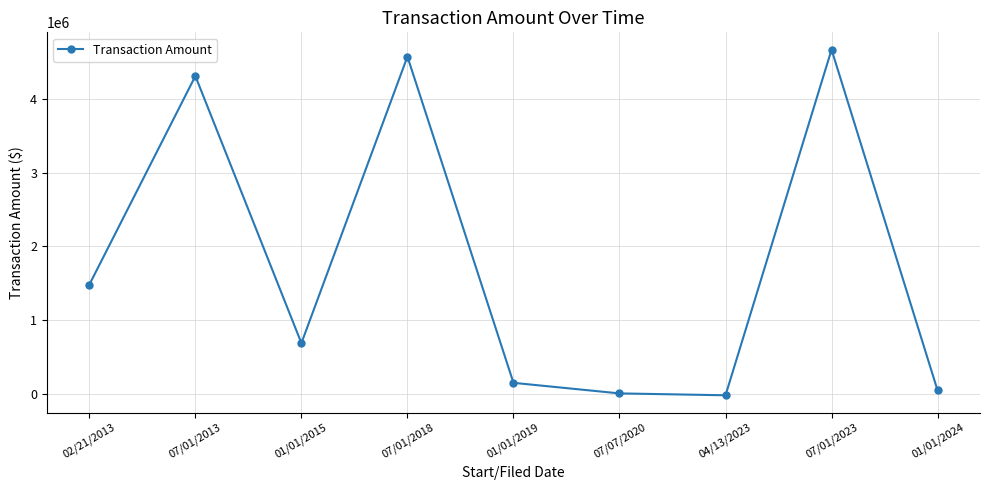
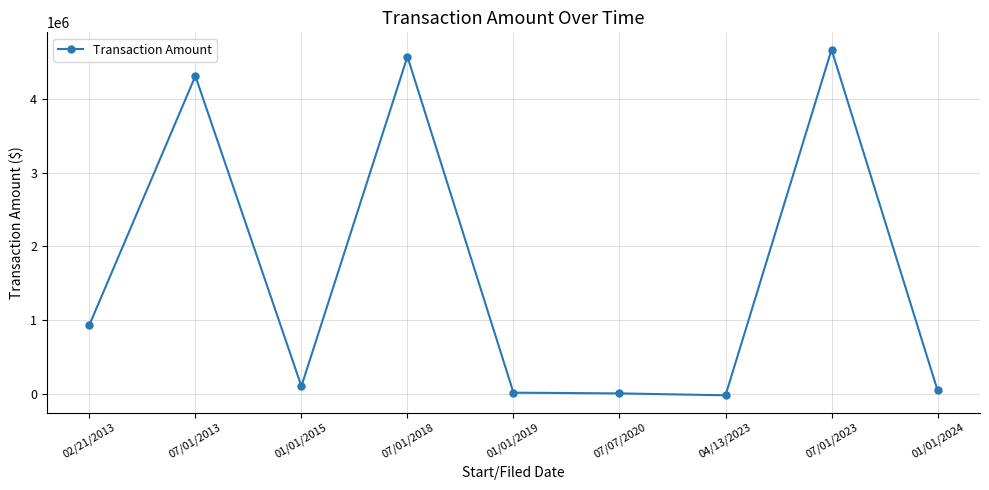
02/21/2013: 1500000 -> 900000
01/01/2015: 700000 -> 100000
01/01/2019: 200000 -> 0
